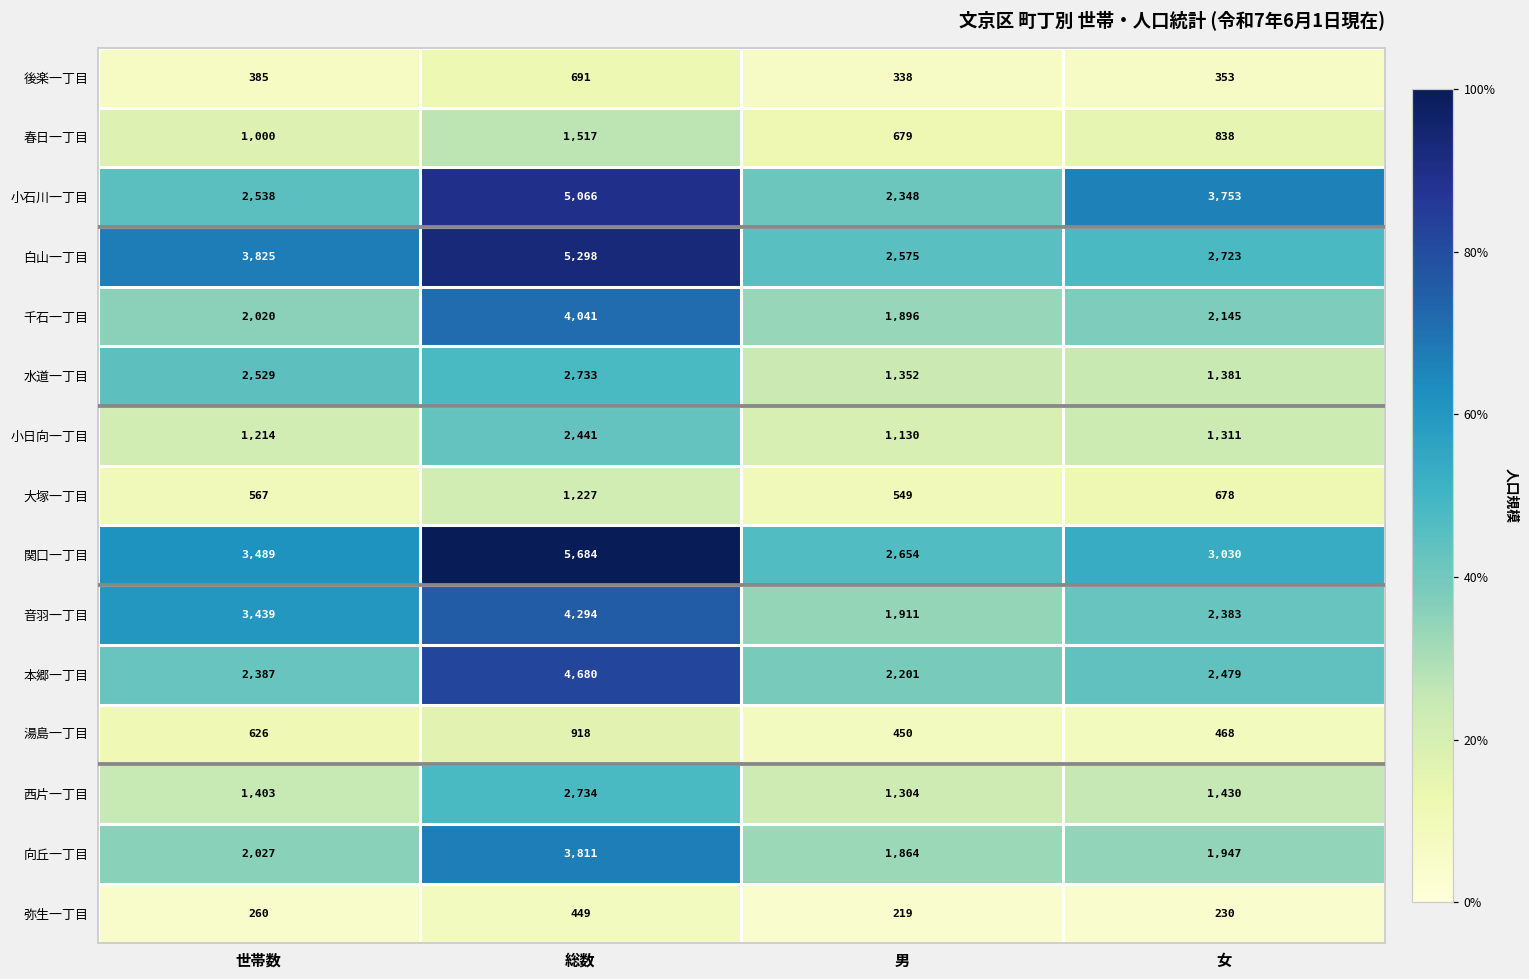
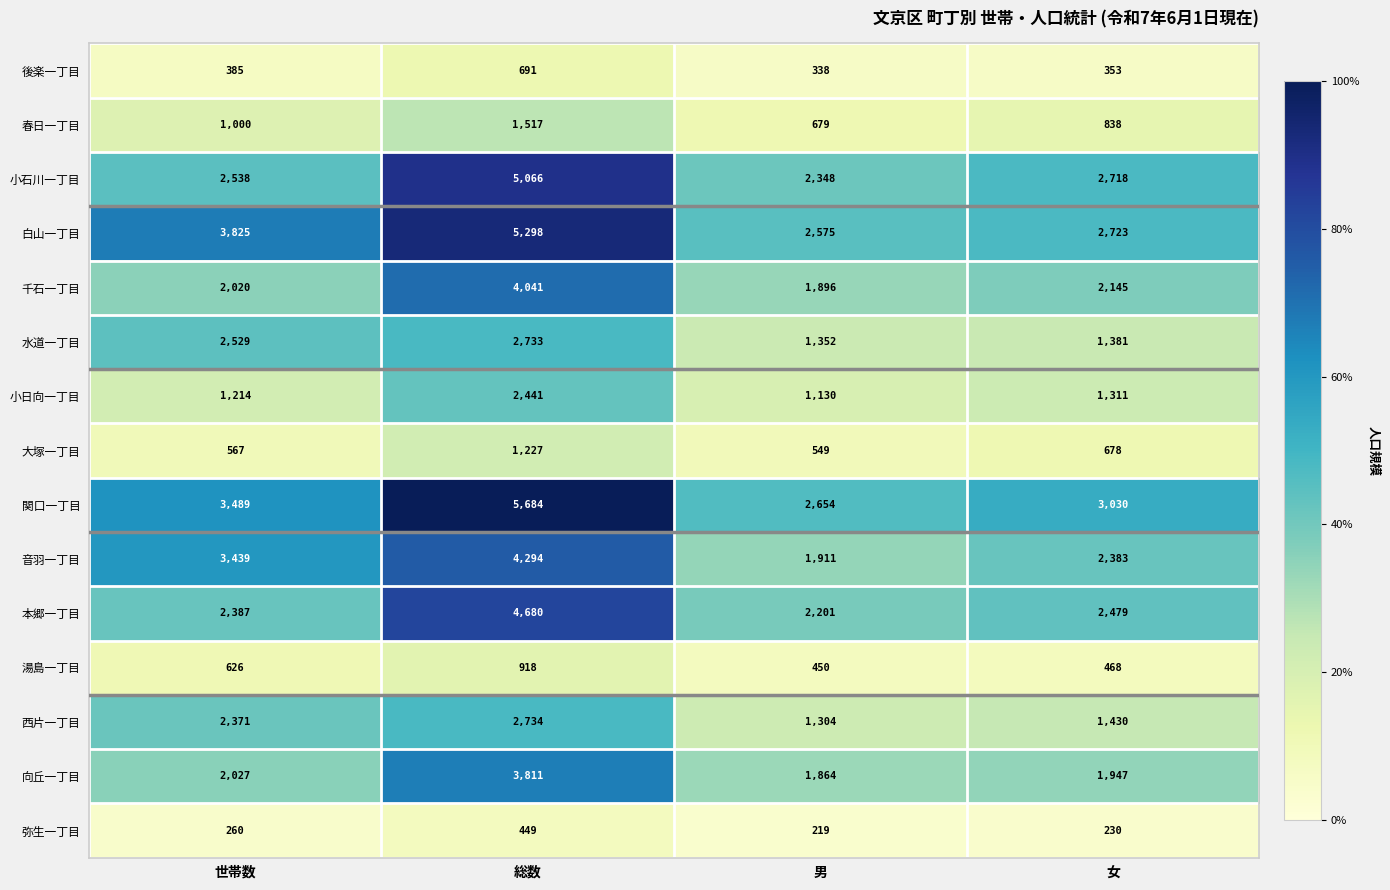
小石川一丁目, 女: 3,753 -> 2,718
西片一丁目, 世帯数: 1,403 -> 2,371
